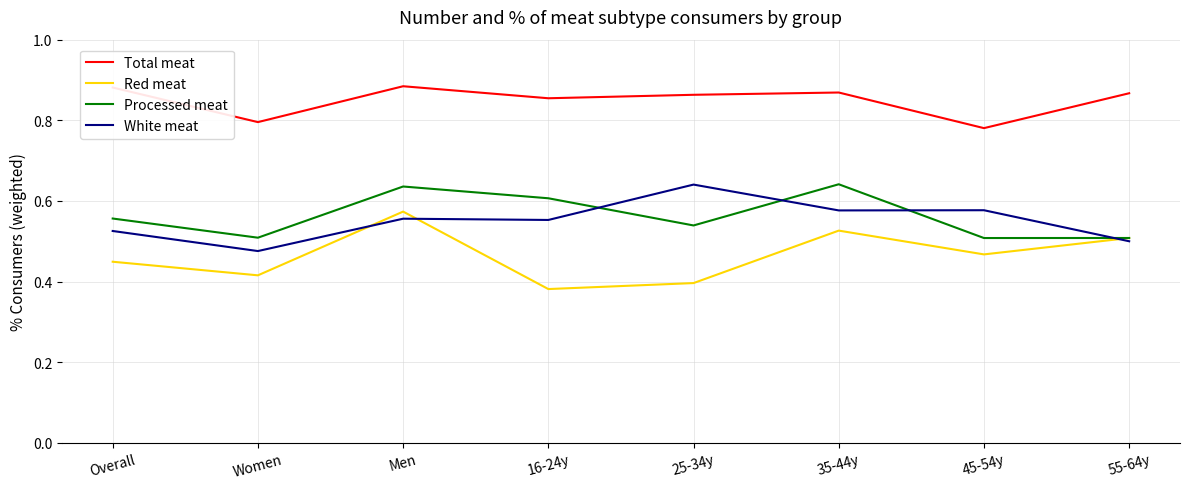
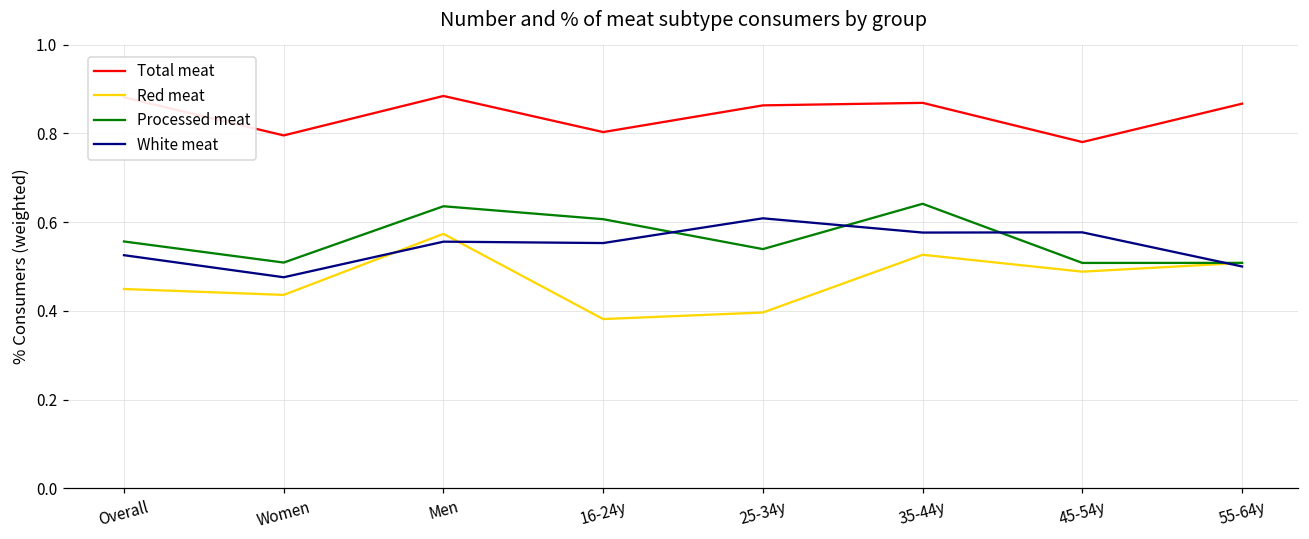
Red meat, Women: 0.42 -> 0.44
Total meat, 16-24y: 0.85 -> 0.80
White meat, 25-34y: 0.64 -> 0.61
Red meat, 45-54y: 0.47 -> 0.49
